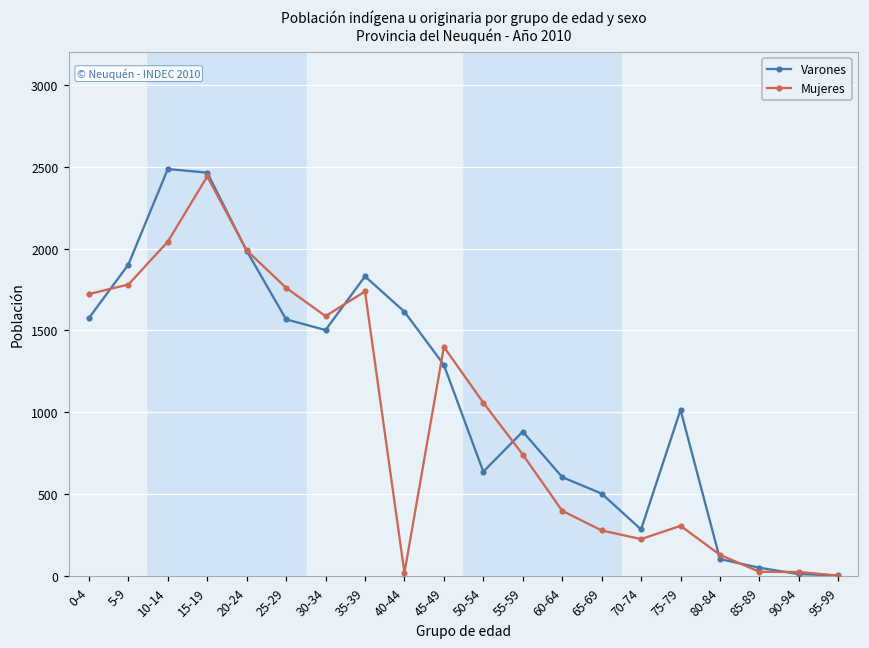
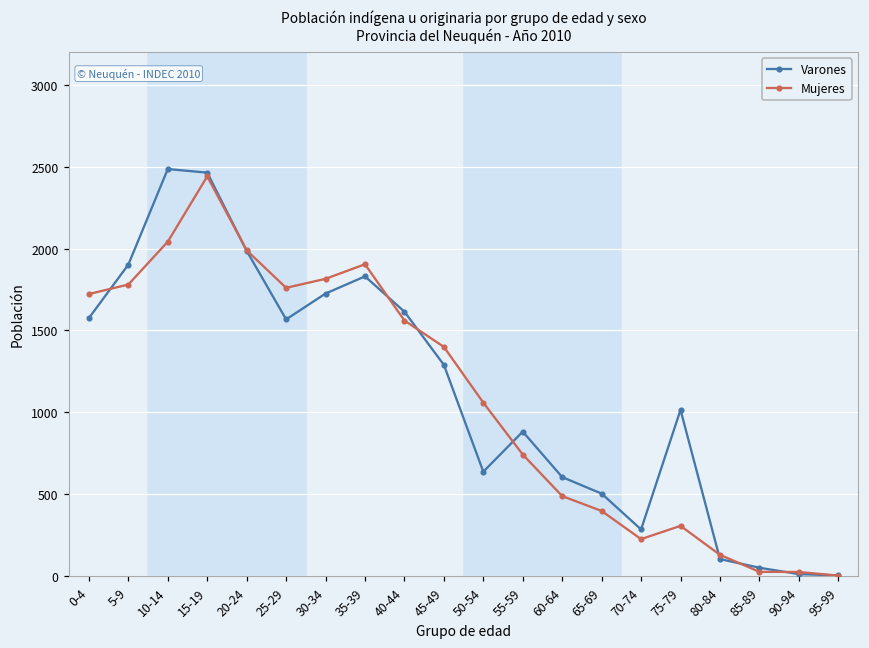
Varones, 30-34: 1500 -> 1730
Mujeres, 30-34: 1590 -> 1820
Mujeres, 35-39: 1740 -> 1900
Mujeres, 40-44: 20 -> 1560
Mujeres, 60-64: 400 -> 490
Mujeres, 65-69: 280 -> 400
